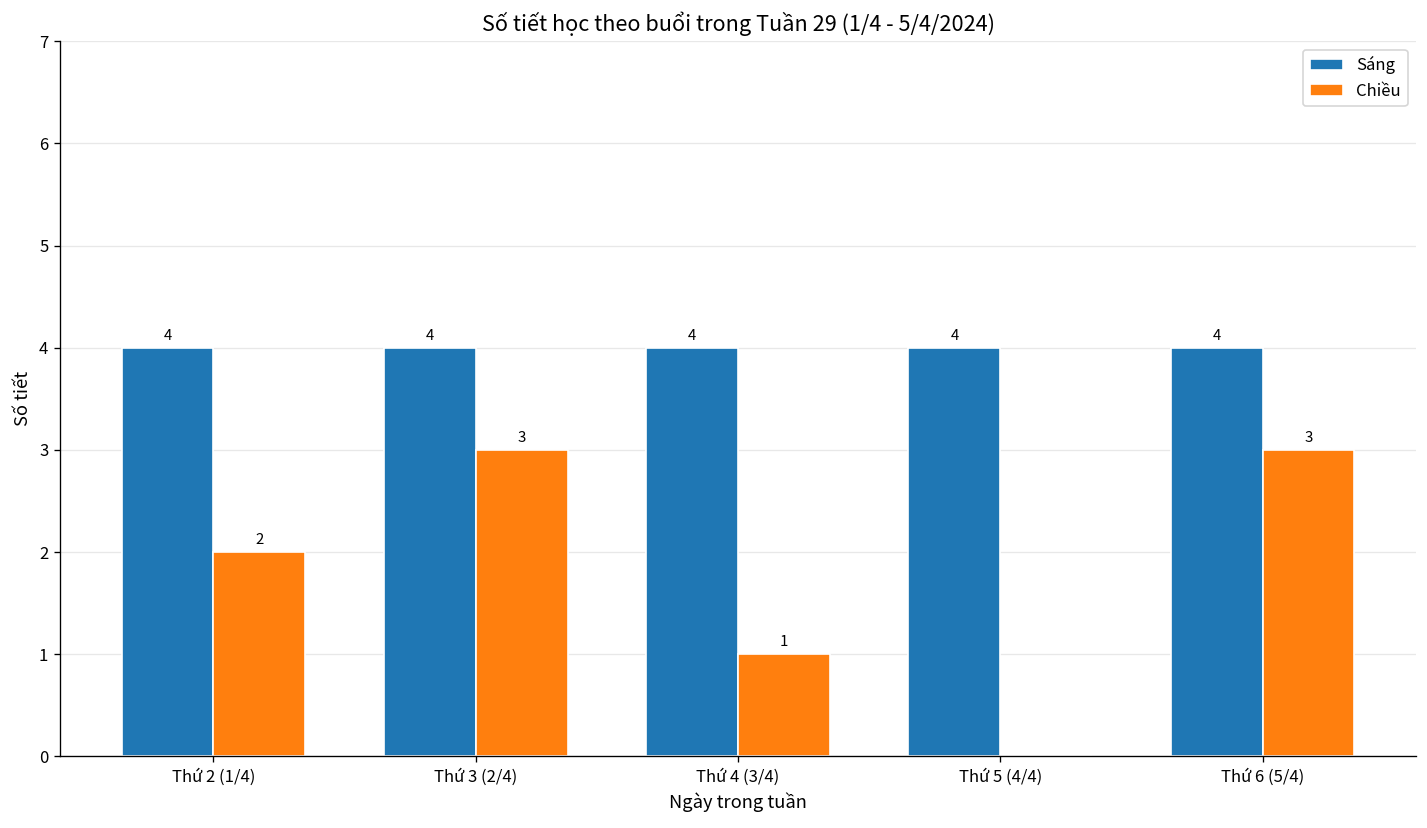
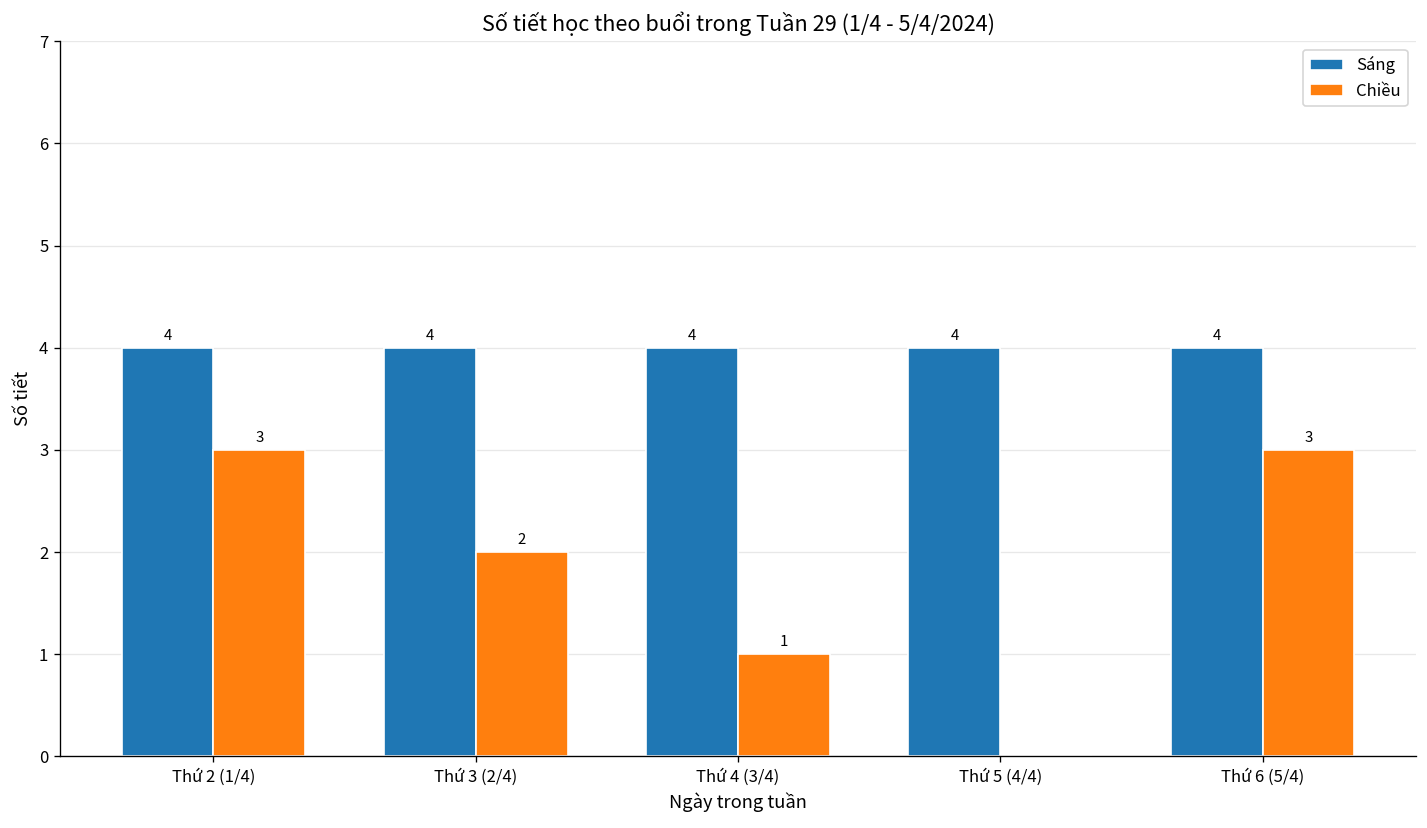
Chiều, Thứ 2 (1/4): 2 -> 3
Chiều, Thứ 3 (2/4): 3 -> 2
